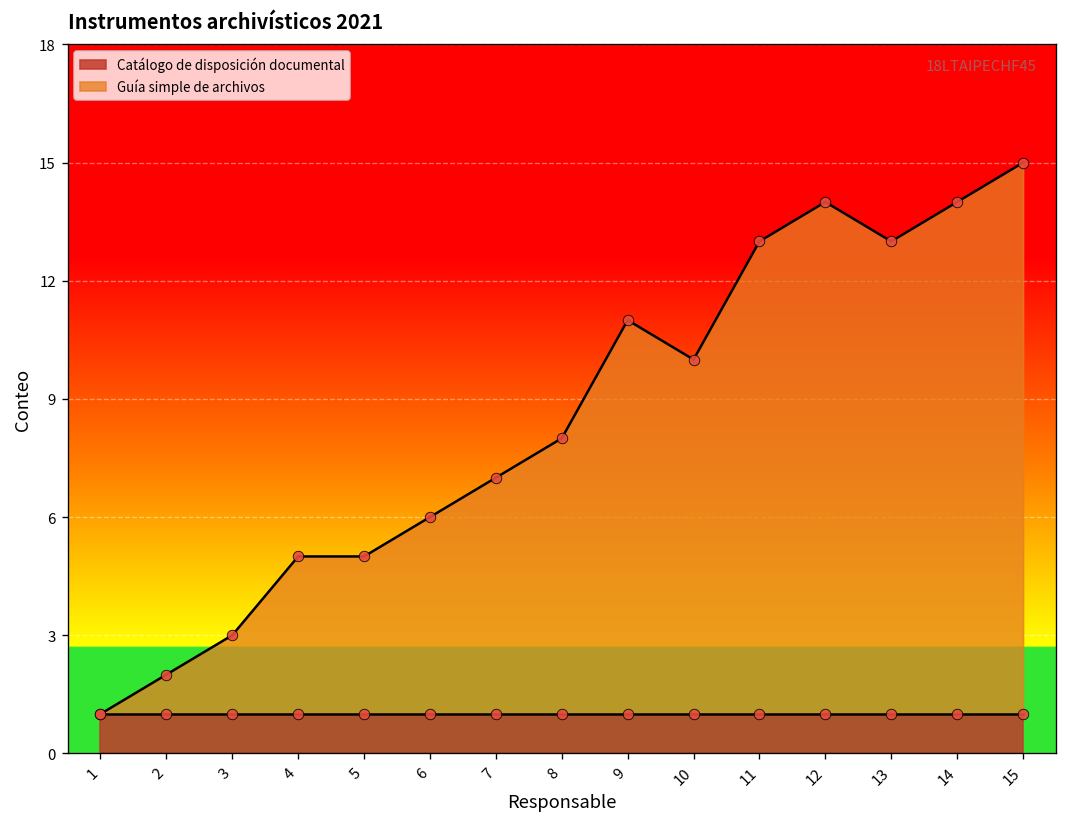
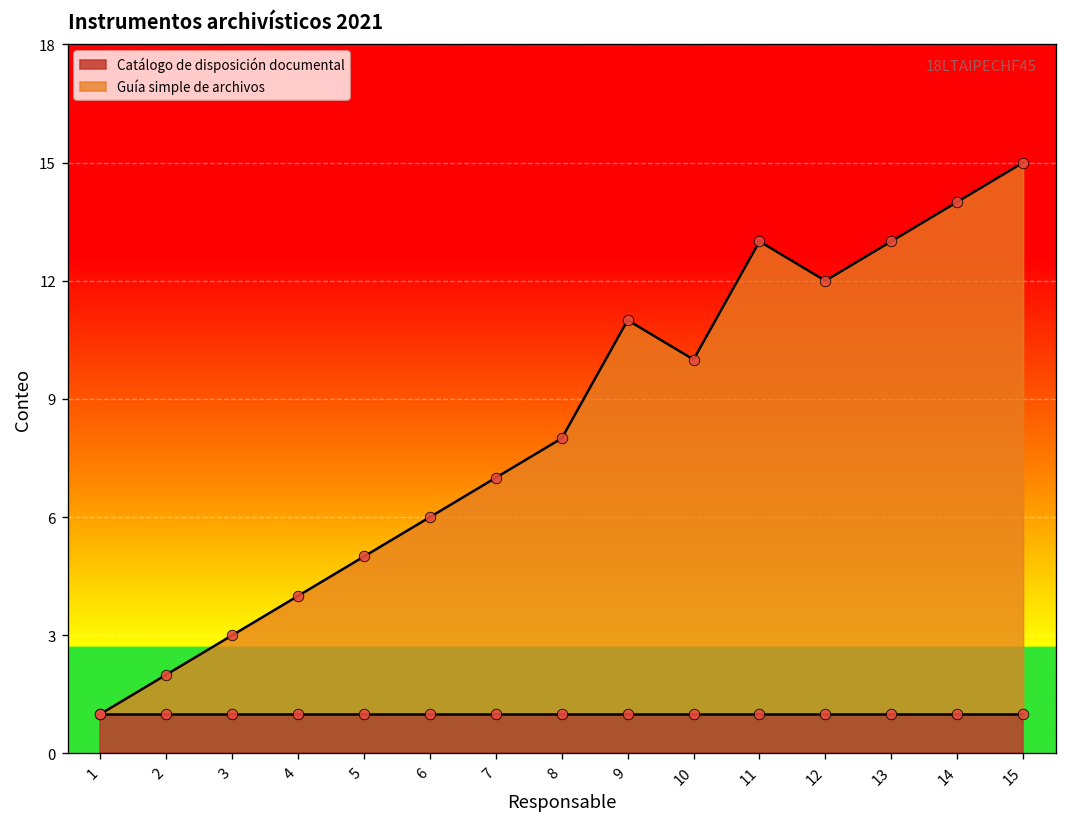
Guía simple de archivos, 4: 5 -> 4
Guía simple de archivos, 12: 14 -> 12
